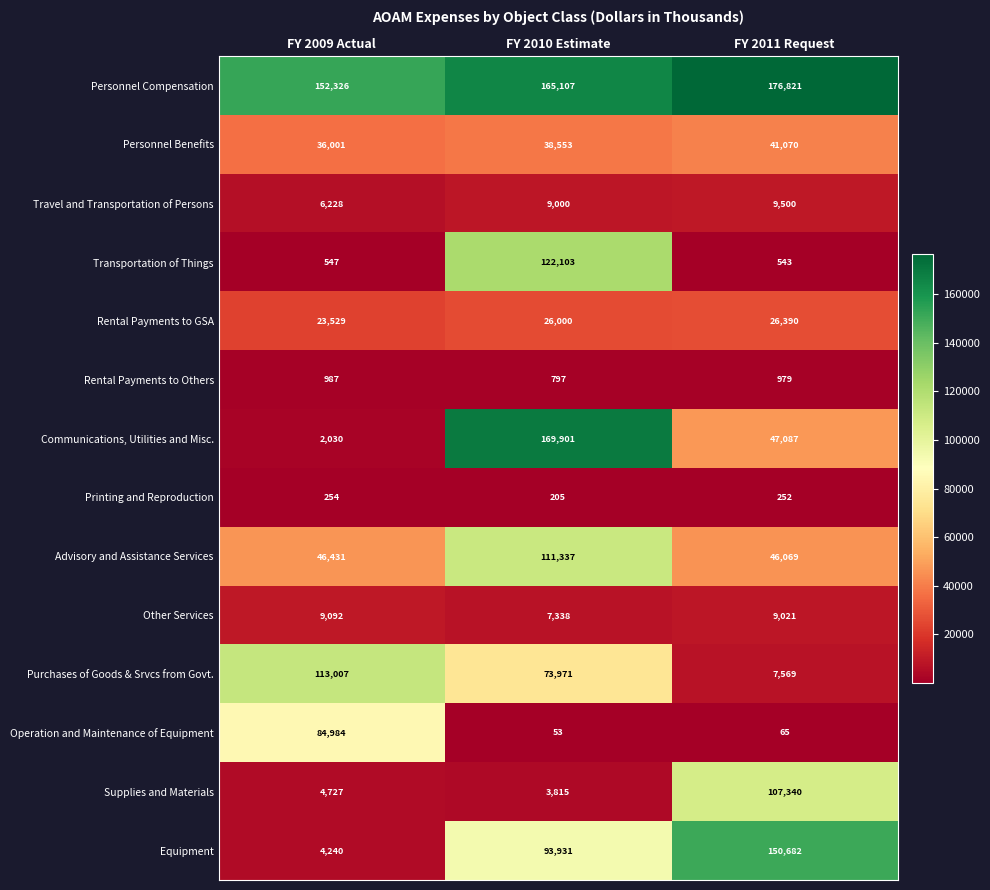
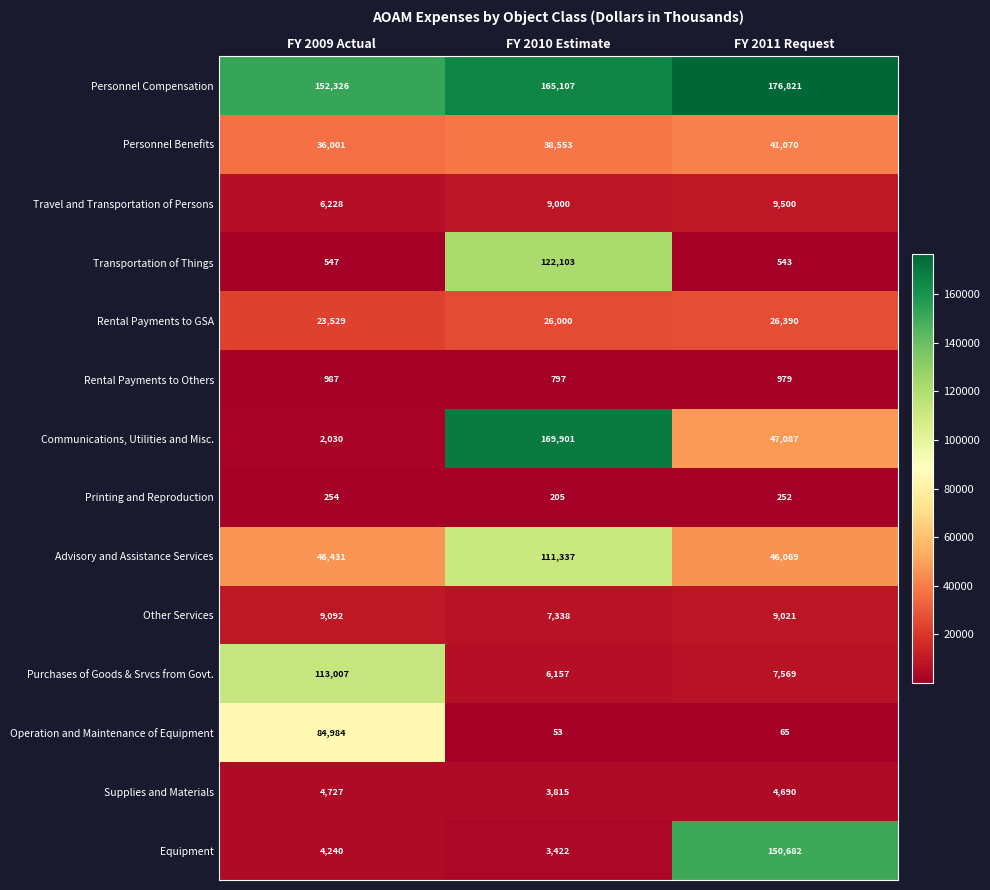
Purchases of Goods & Srvcs from Govt., FY 2010 Estimate: 73,971 -> 6,157
Supplies and Materials, FY 2011 Request: 107,340 -> 4,690
Equipment, FY 2010 Estimate: 93,931 -> 3,422
